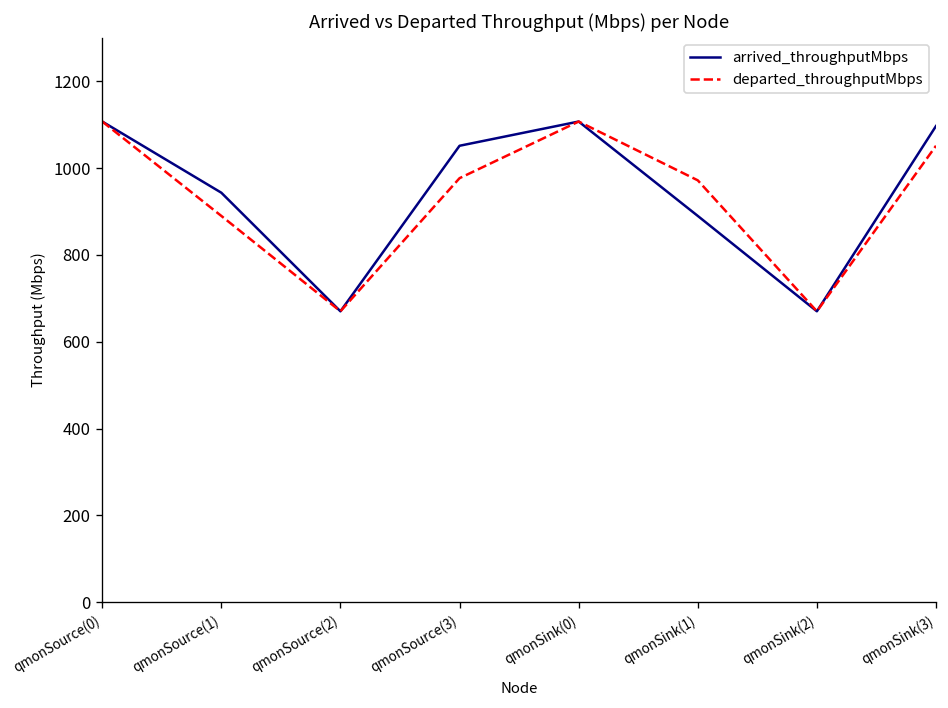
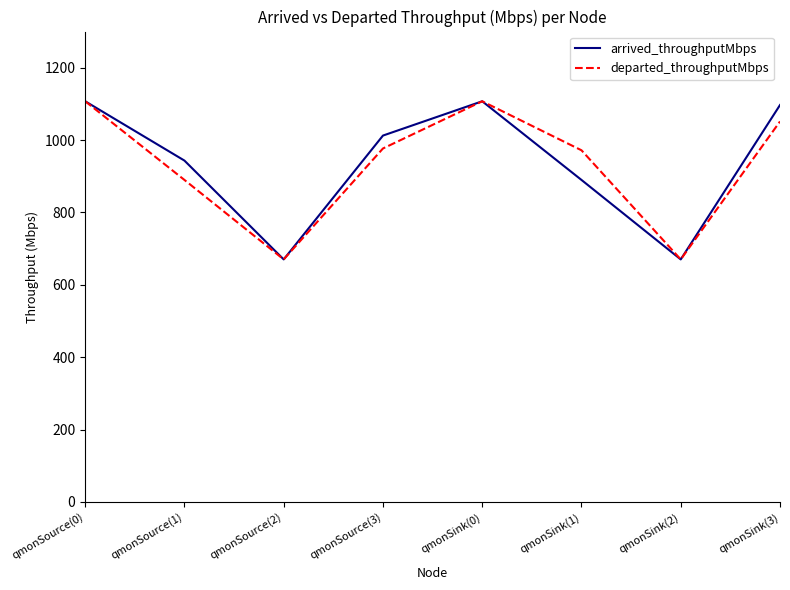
arrived_throughputMbps, qmonSource(3): 1050 -> 1010
